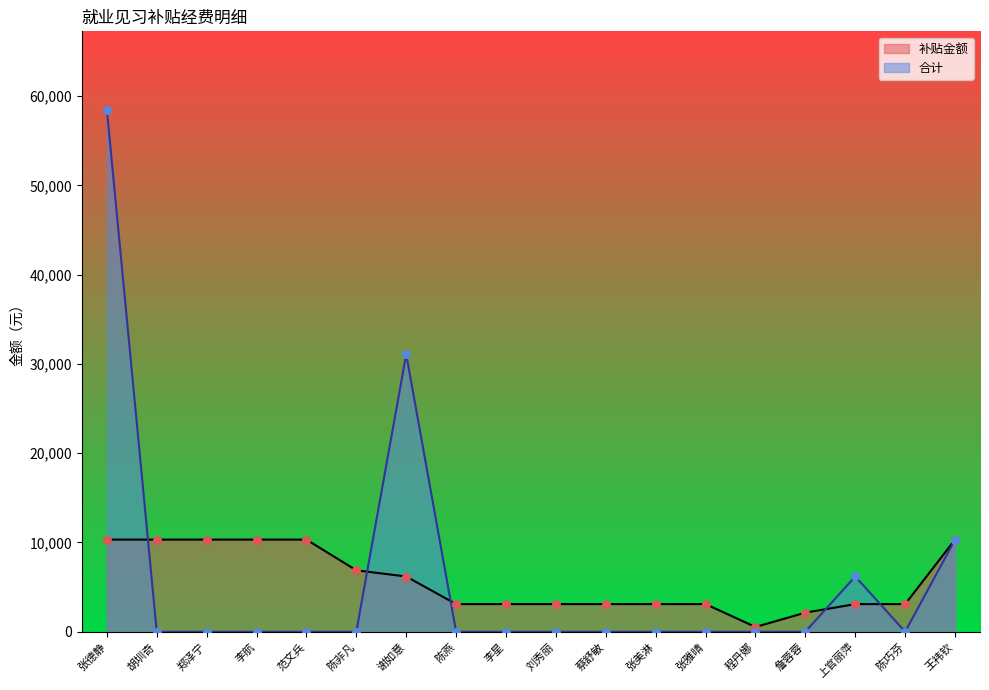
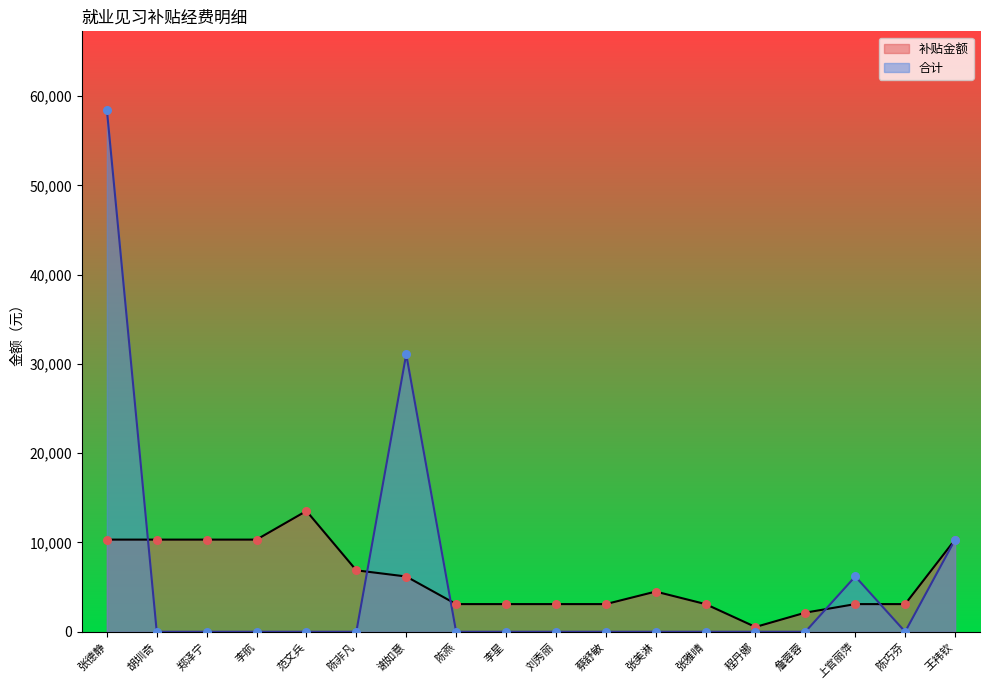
补贴金额, 范文兵: 10,000 -> 14,000
补贴金额, 张美淋: 3,000 -> 5,000
